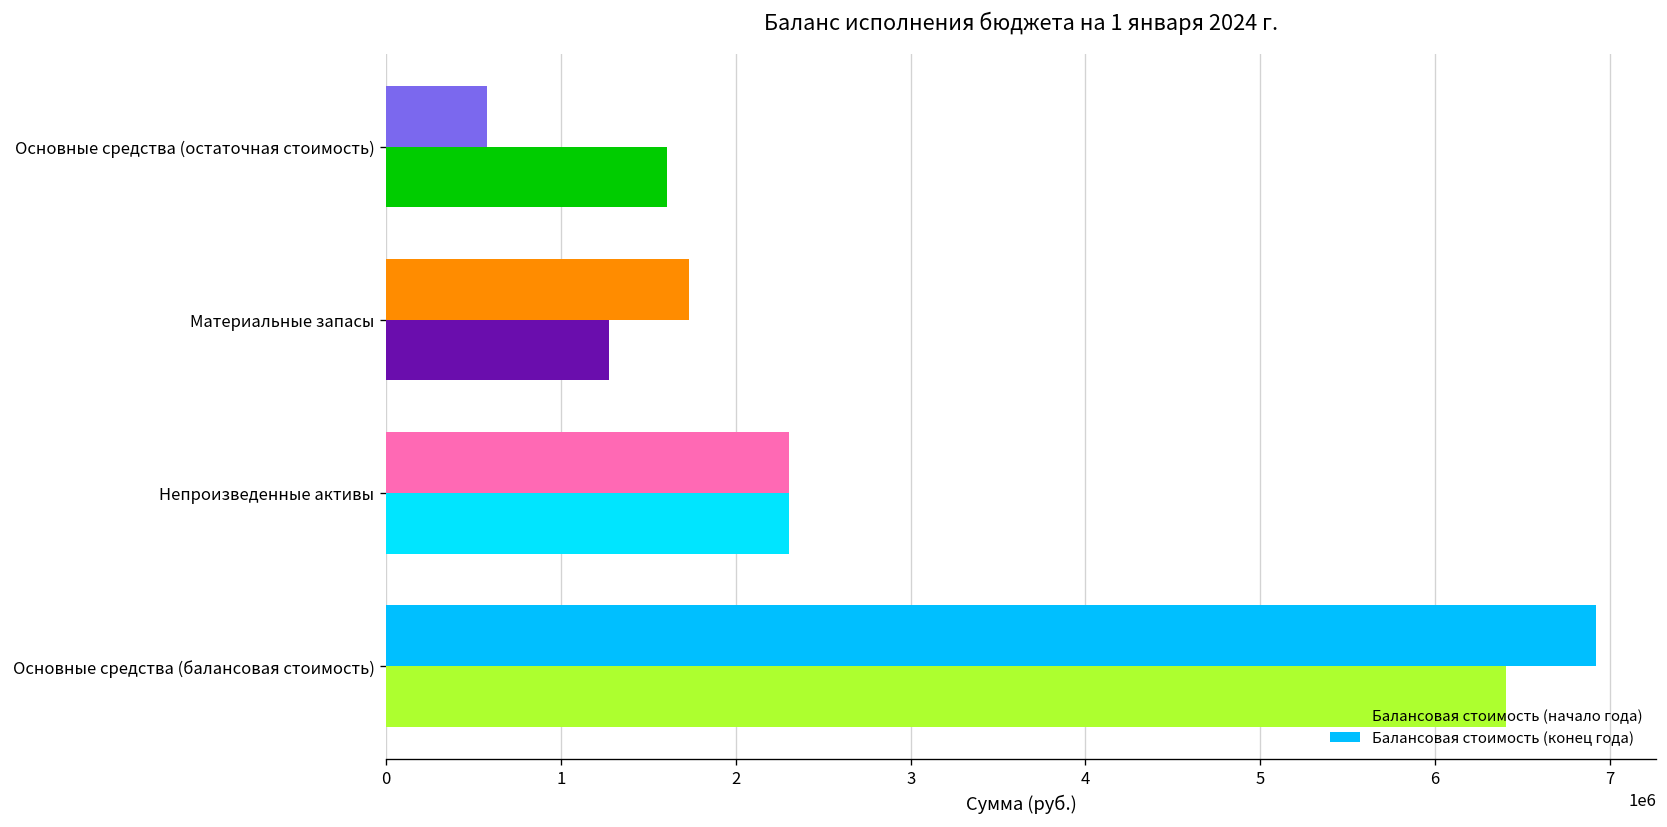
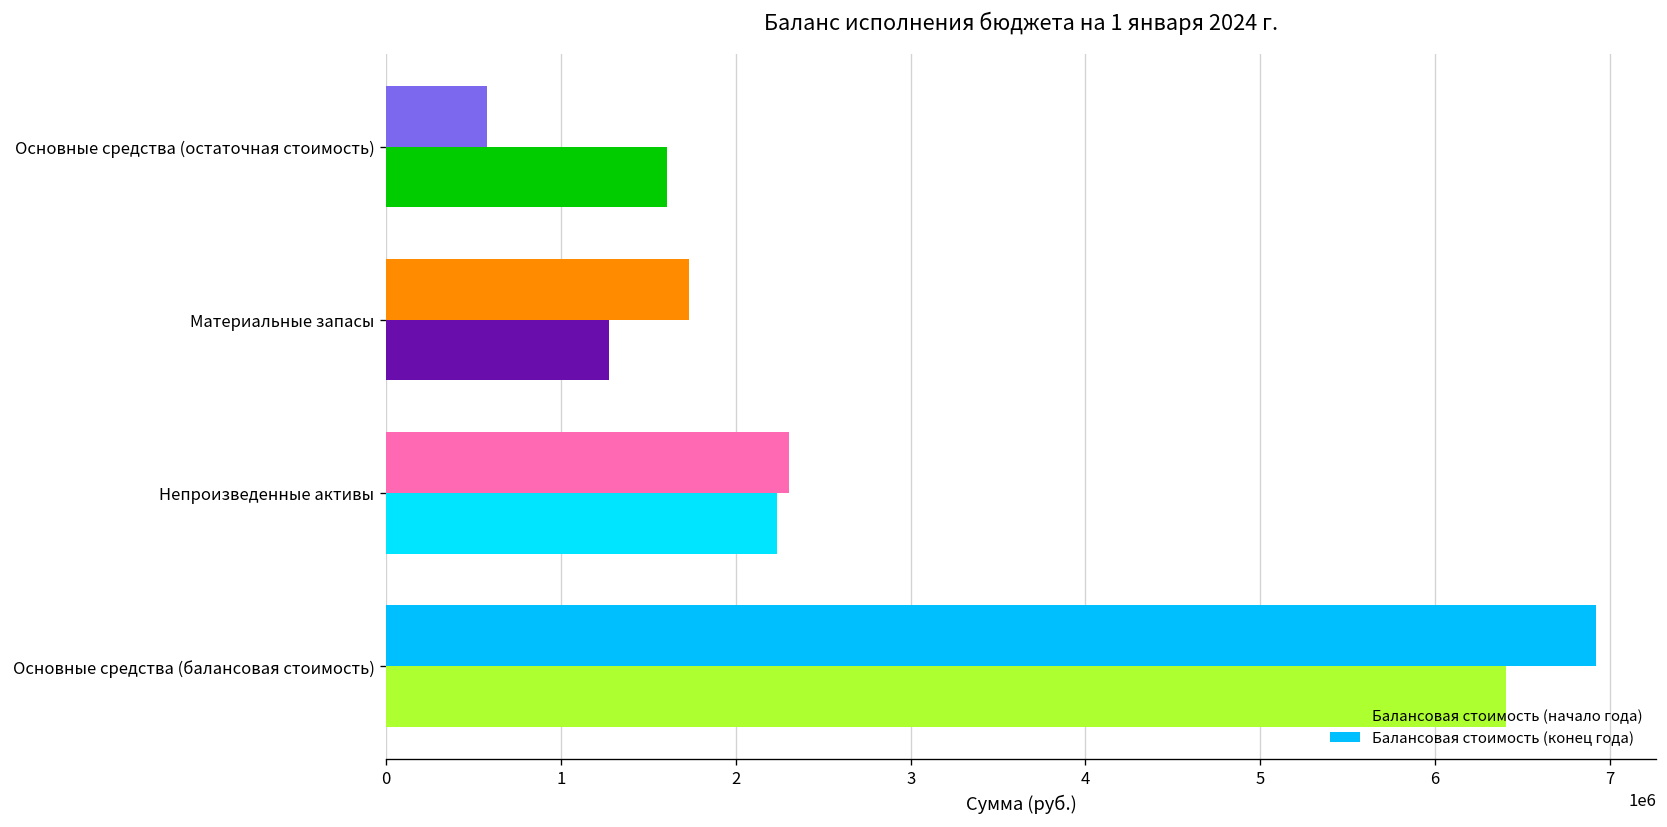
Балансовая стоимость (начало года), Непроизведенные активы: 2310000 -> 2240000
